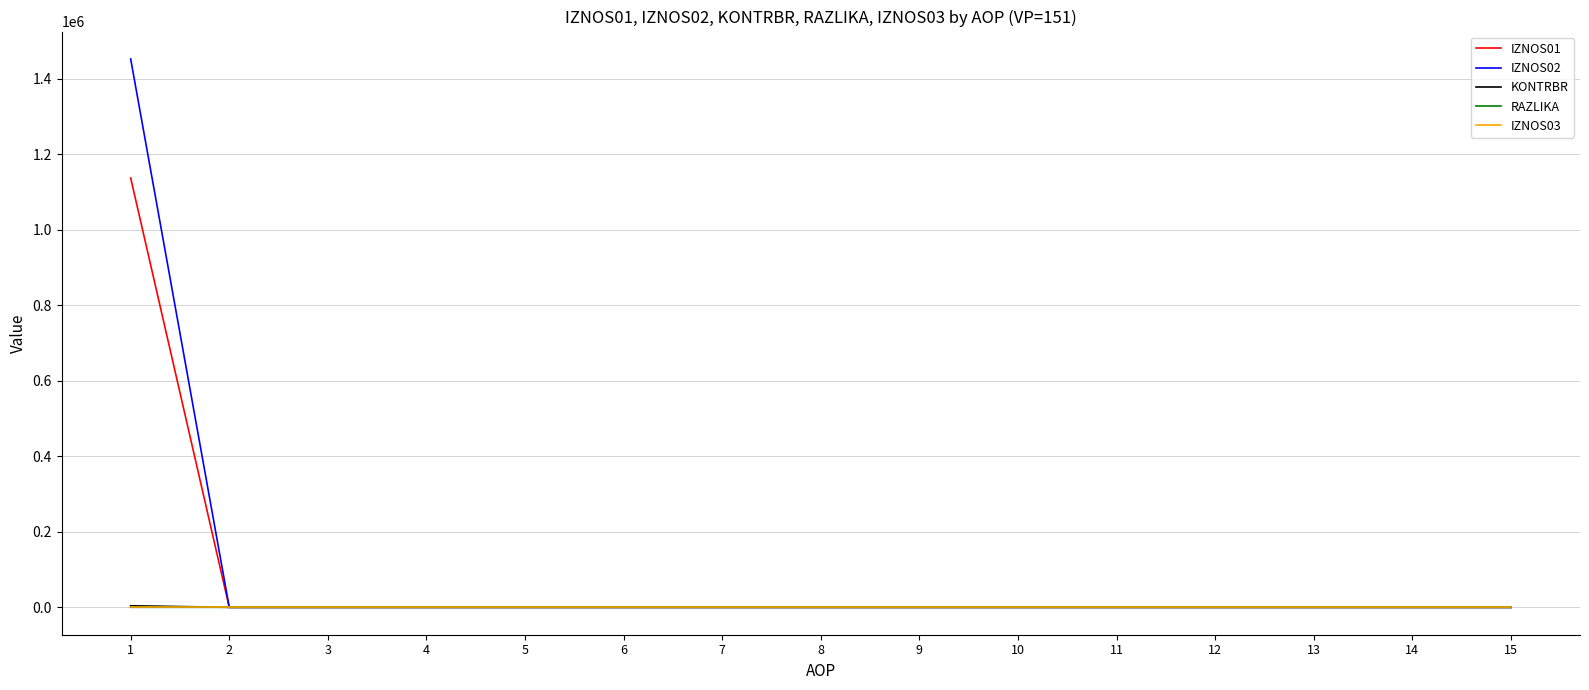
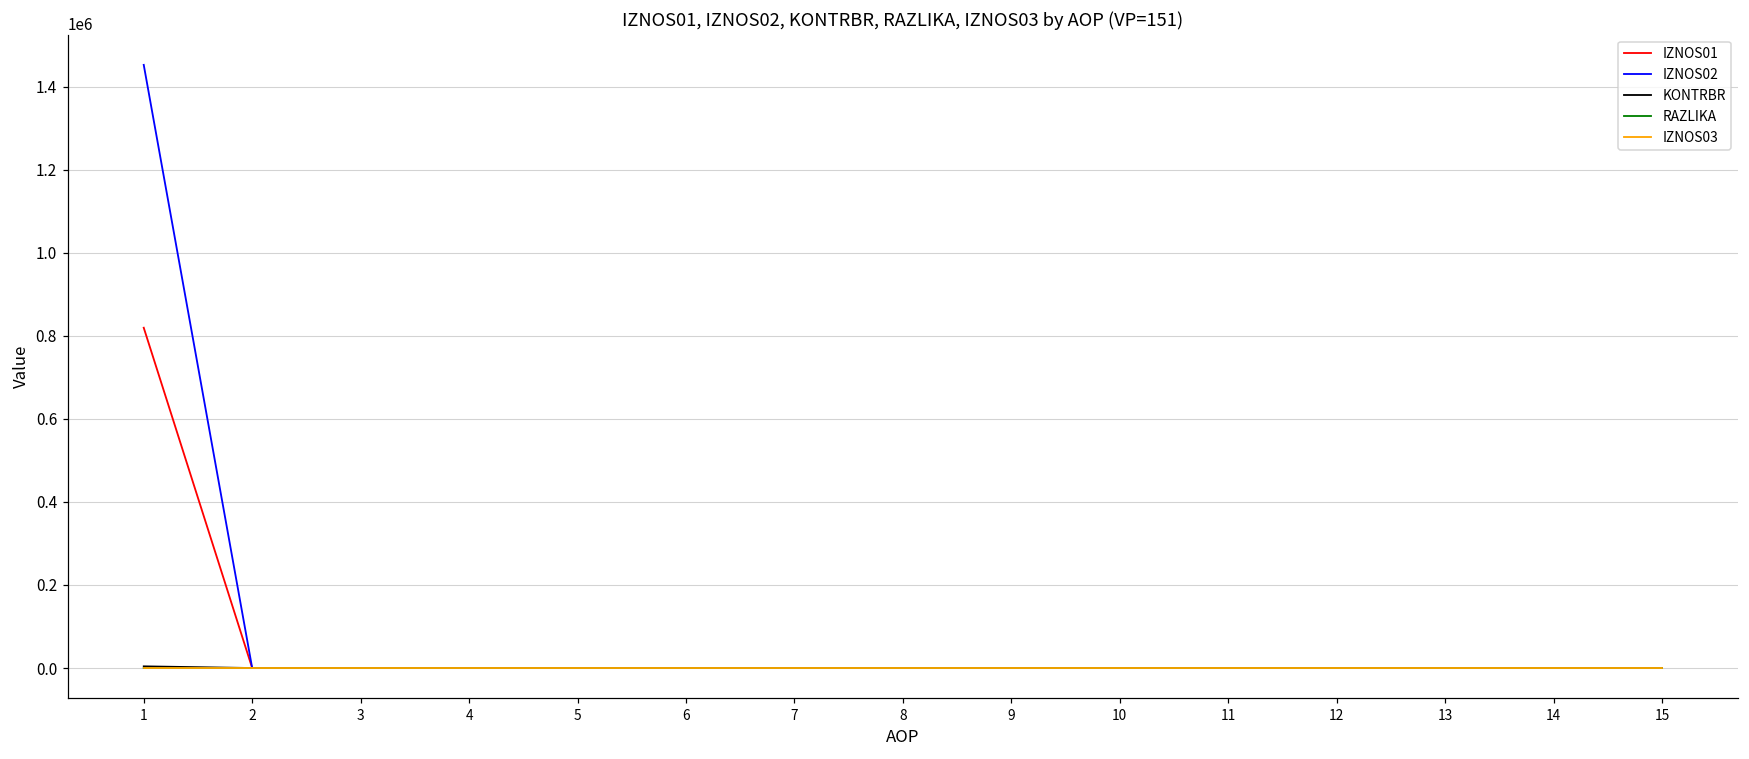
IZNOS01, 1: 1140000 -> 820000
